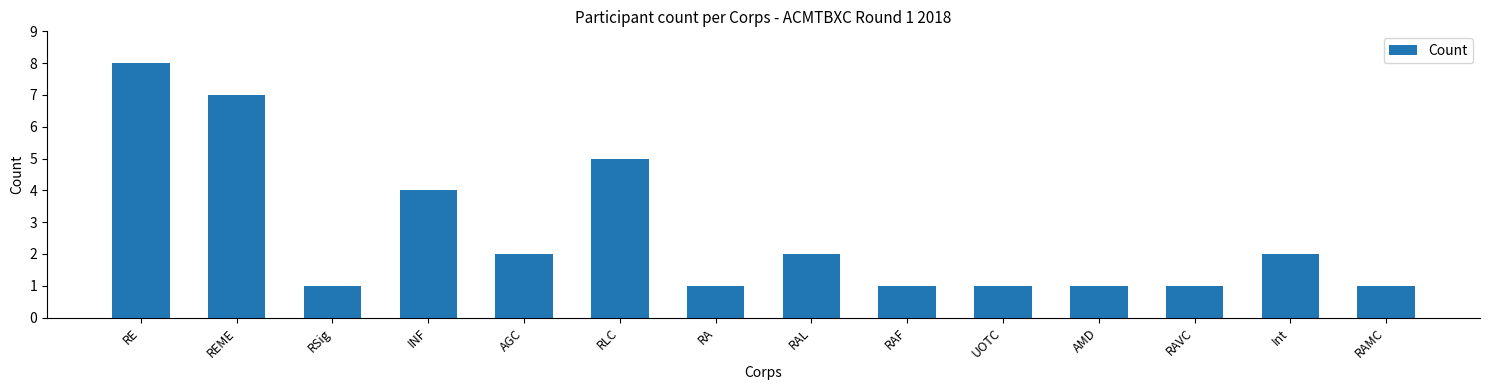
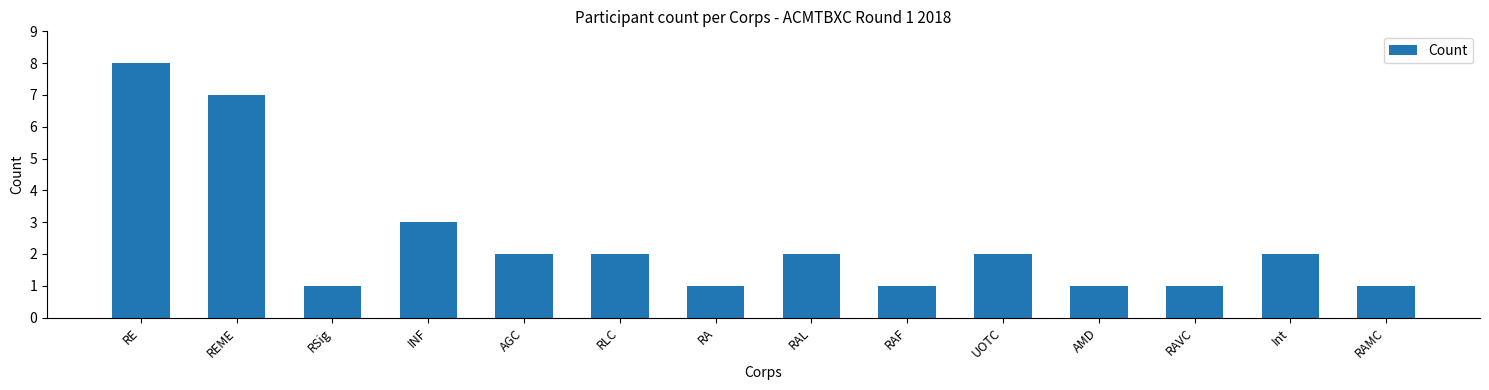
INF: 4 -> 3
RLC: 5 -> 2
UOTC: 1 -> 2
